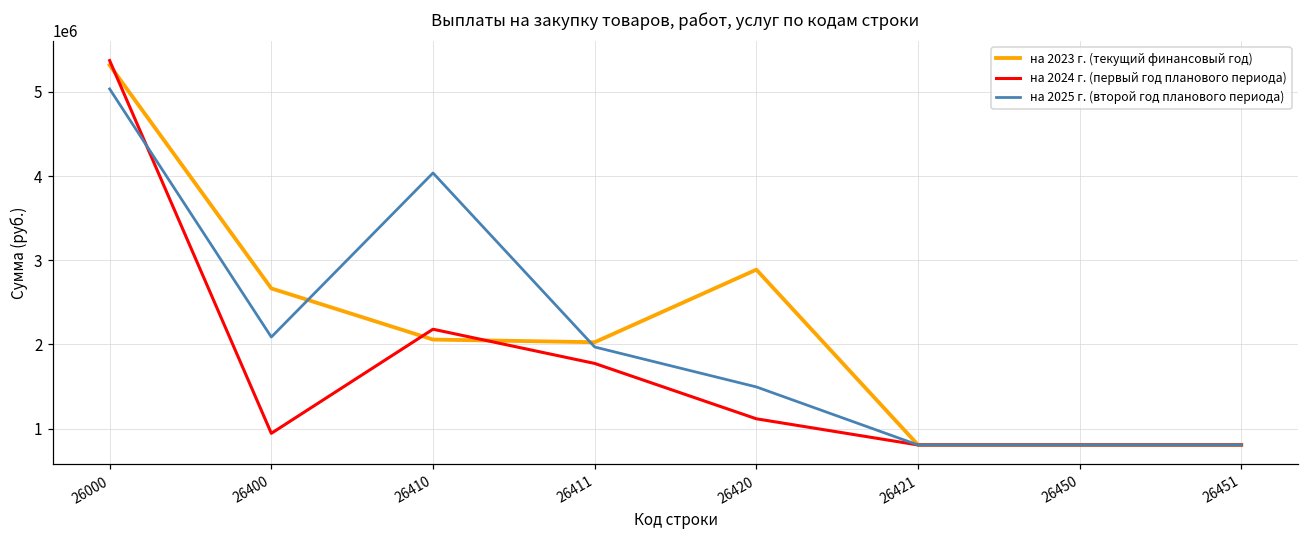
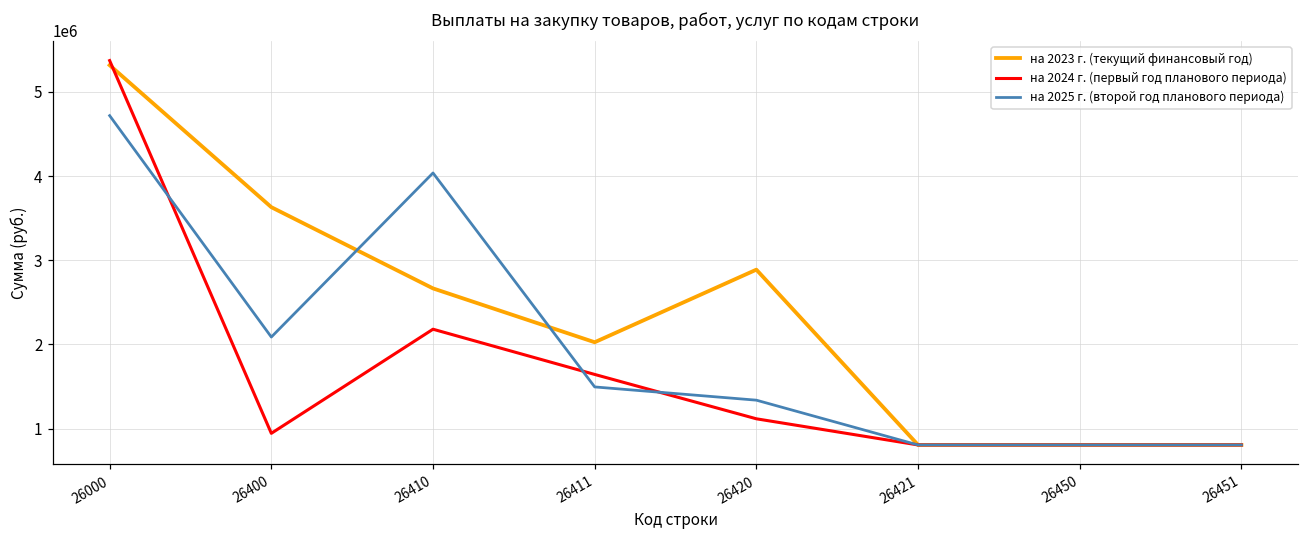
на 2025 г. (второй год планового периода), 26000: 5000000 -> 4700000
на 2023 г. (текущий финансовый год), 26400: 2700000 -> 3600000
на 2023 г. (текущий финансовый год), 26410: 2100000 -> 2700000
на 2024 г. (первый год планового периода), 26411: 1800000 -> 1600000
на 2025 г. (второй год планового периода), 26411: 2000000 -> 1500000
на 2025 г. (второй год планового периода), 26420: 1500000 -> 1300000
